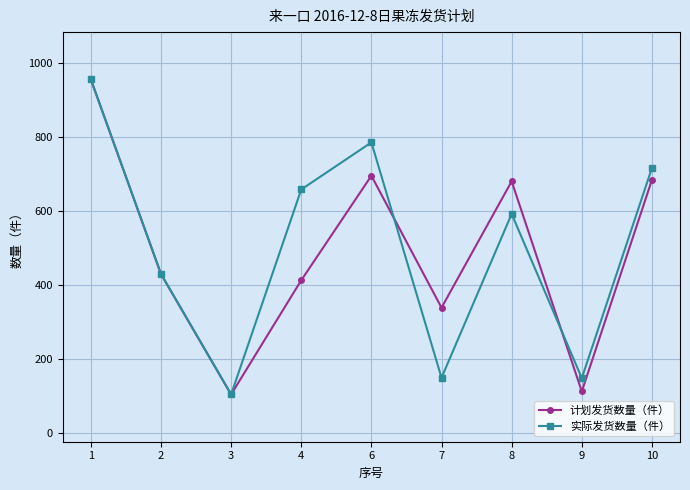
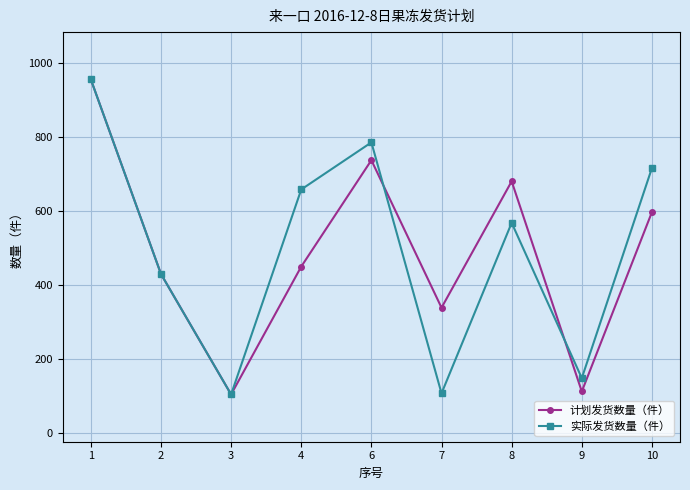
计划发货数量（件）, 4: 410 -> 450
计划发货数量（件）, 6: 700 -> 740
实际发货数量（件）, 7: 150 -> 110
实际发货数量（件）, 8: 590 -> 570
计划发货数量（件）, 10: 680 -> 600
